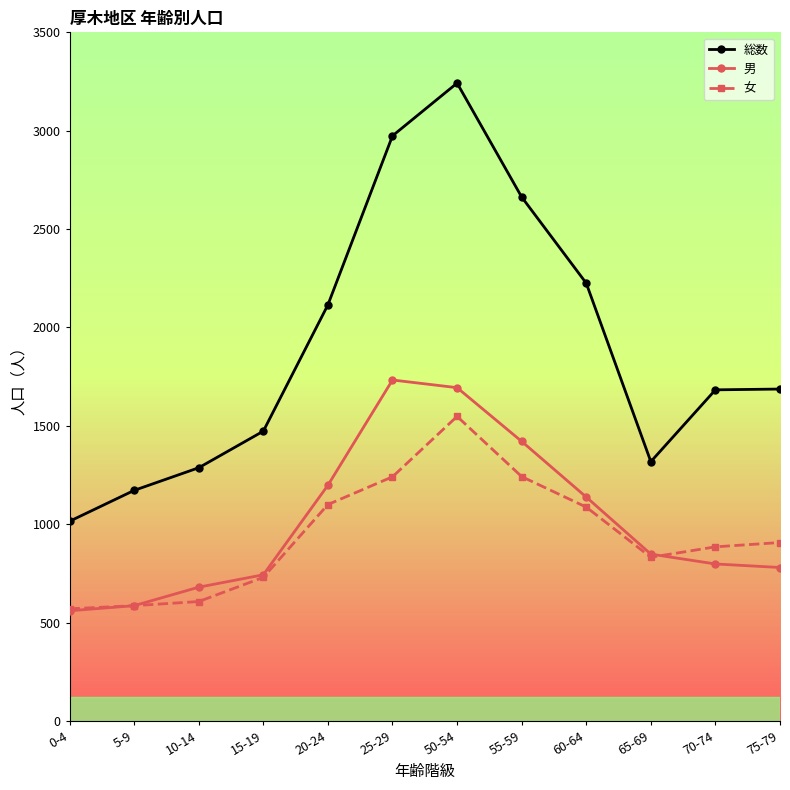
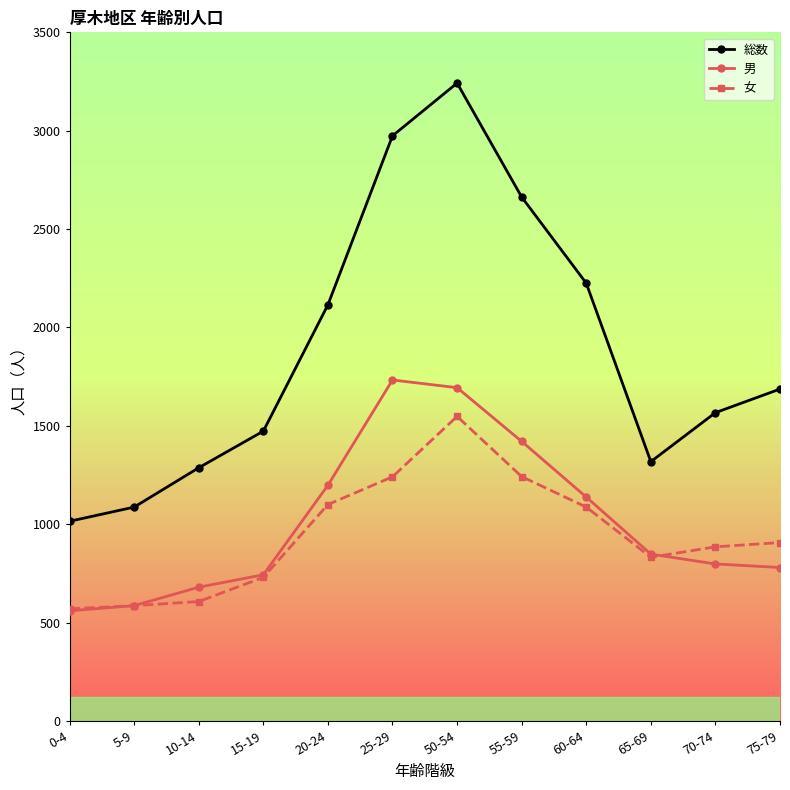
総数, 5-9: 1170 -> 1090
総数, 70-74: 1680 -> 1570
